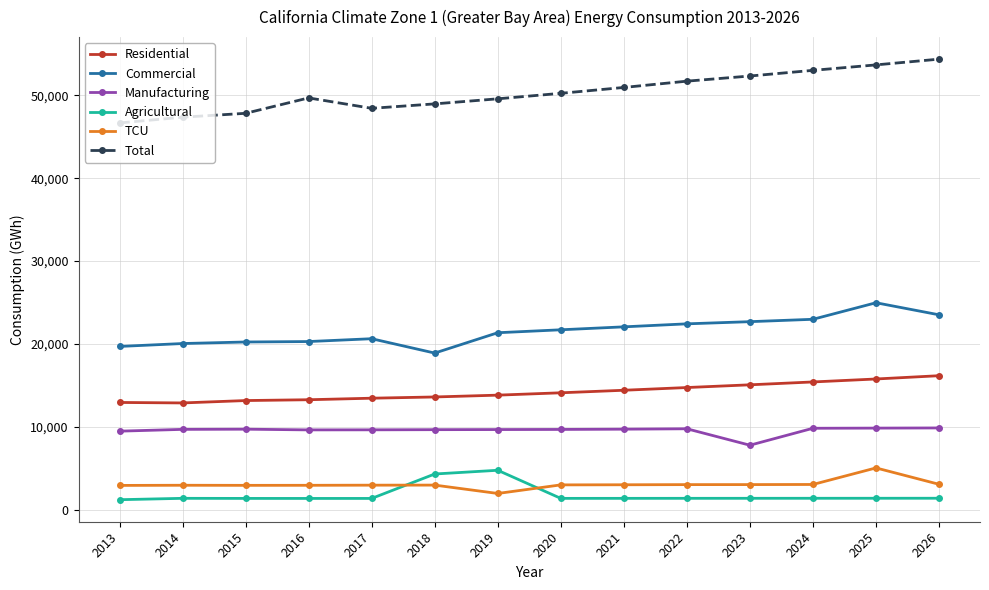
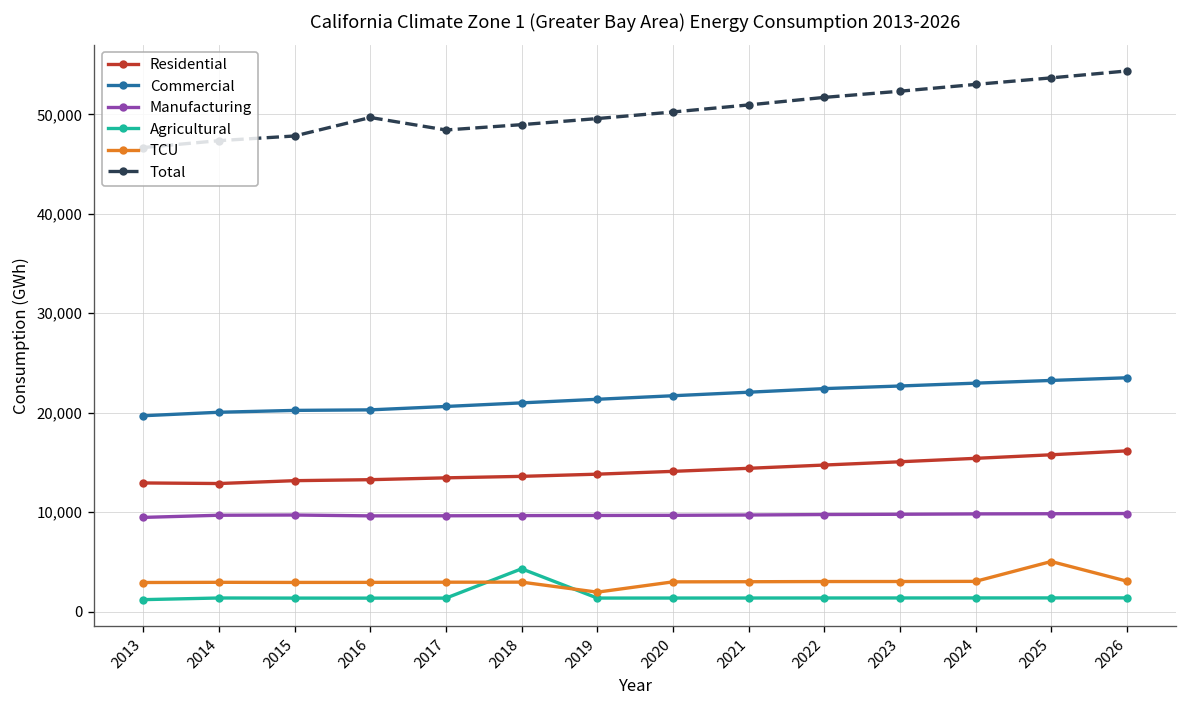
Commercial, 2018: 19,000 -> 21,000
Agricultural, 2019: 5,000 -> 1,000
Manufacturing, 2023: 8,000 -> 10,000
Commercial, 2025: 25,000 -> 23,000
